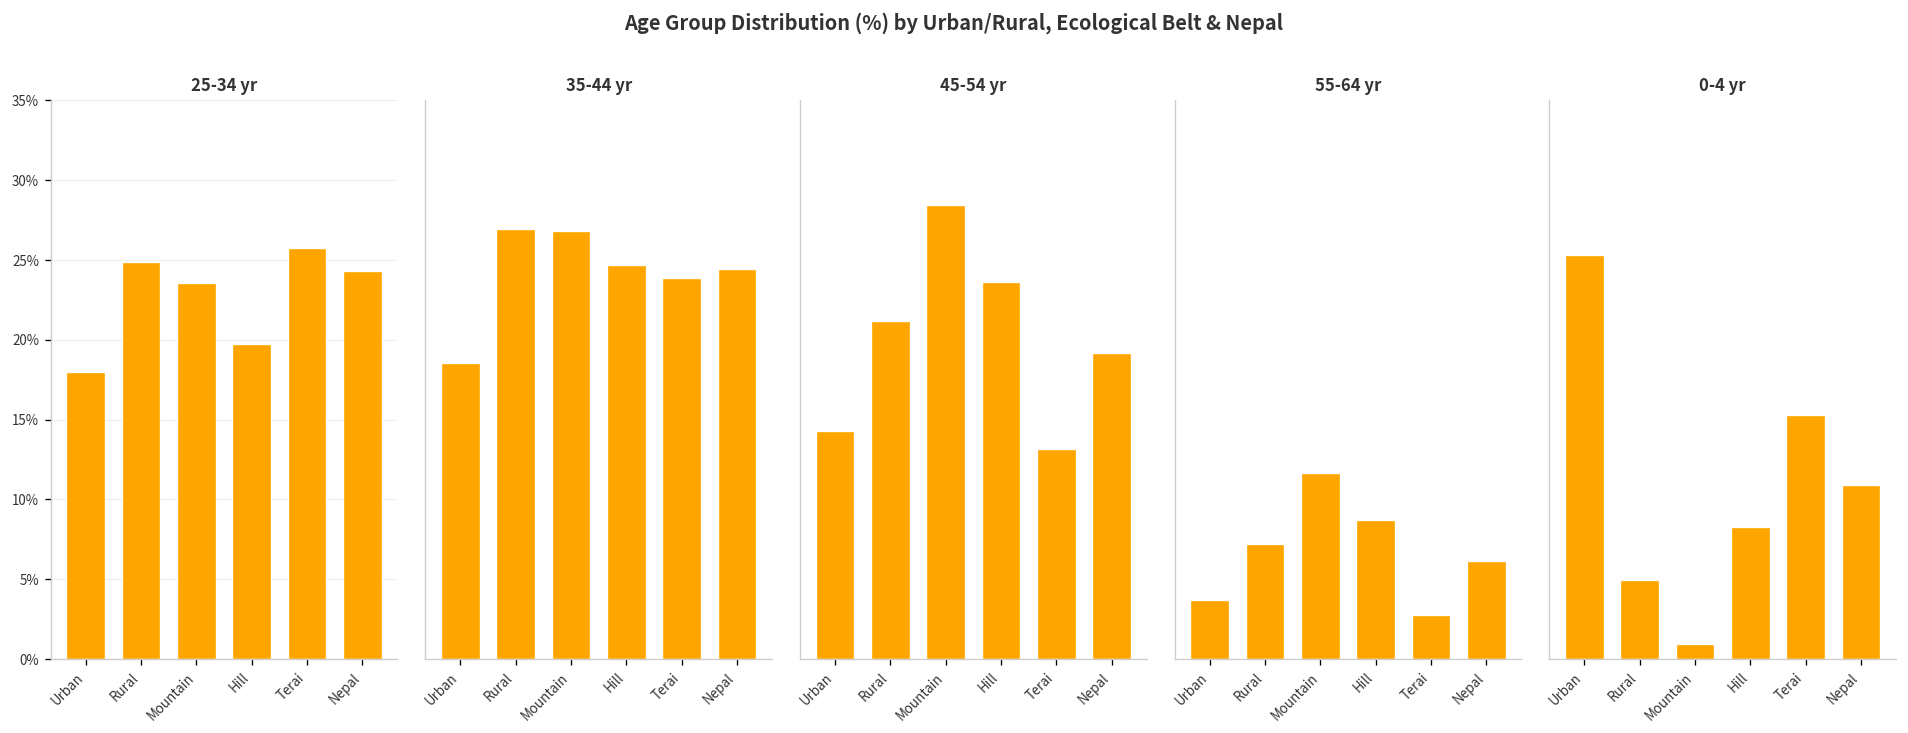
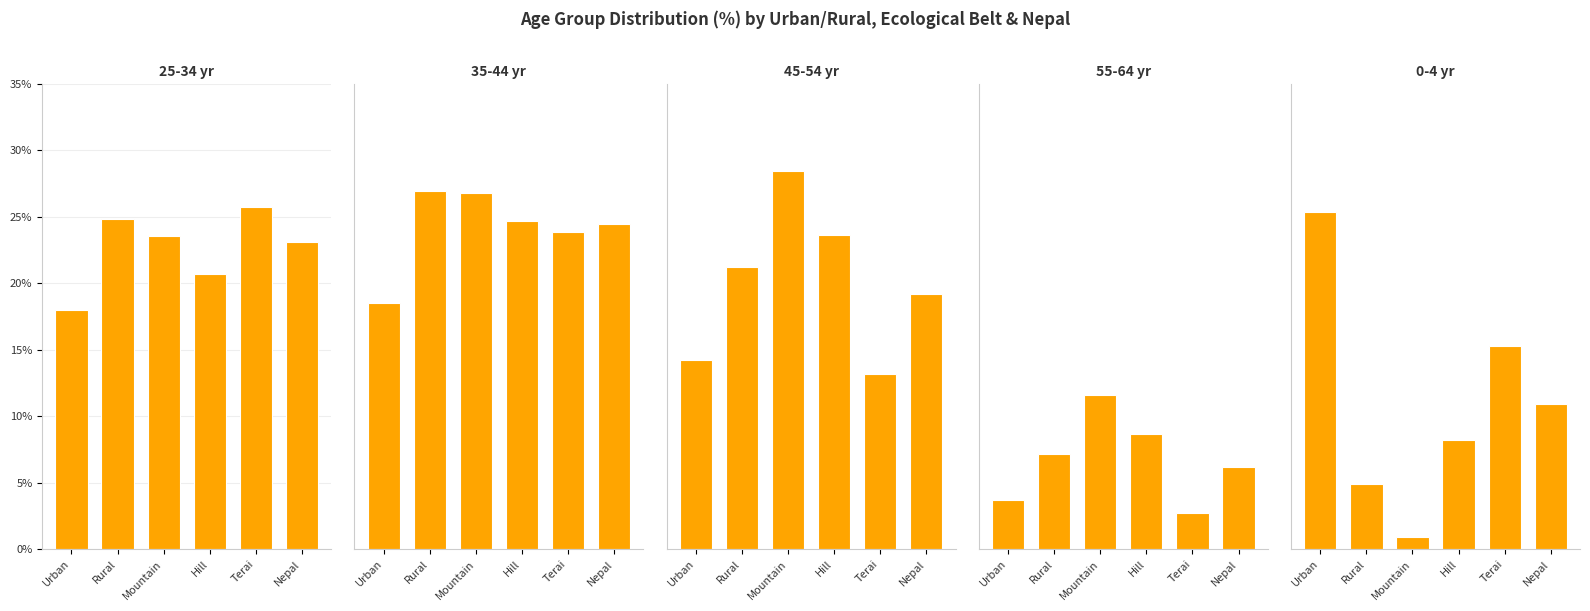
25-34 yr, Hill: 19.8% -> 20.7%
25-34 yr, Nepal: 24.3% -> 23.1%
